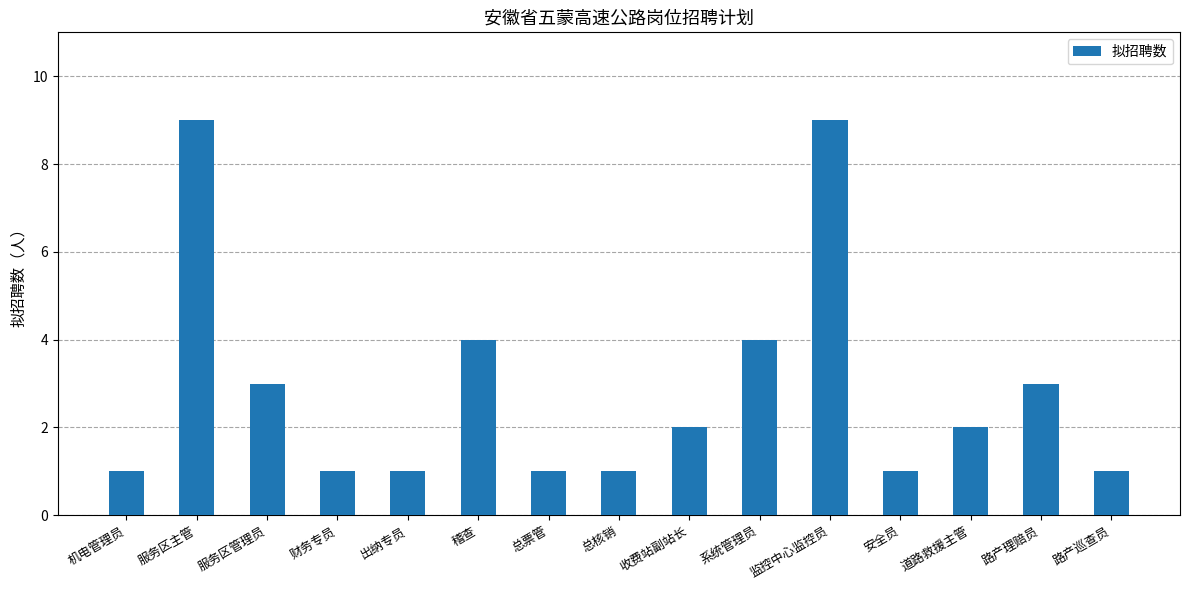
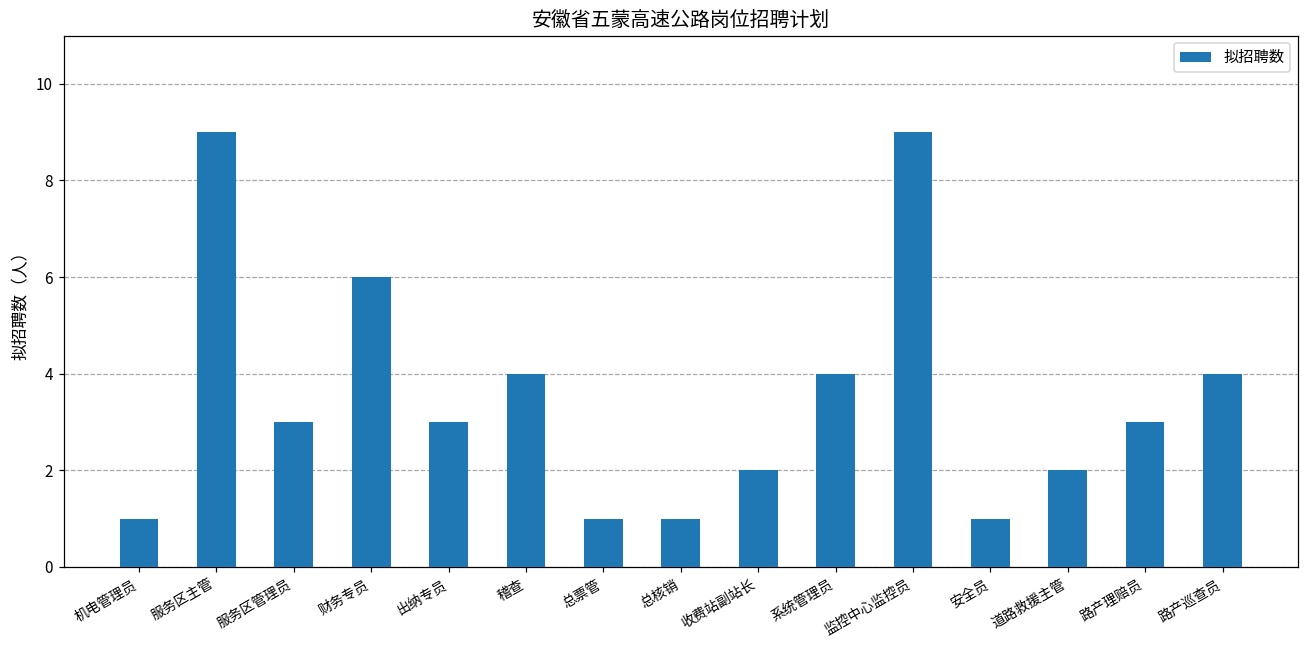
财务专员: 1 -> 6
出纳专员: 1 -> 3
路产巡查员: 1 -> 4
